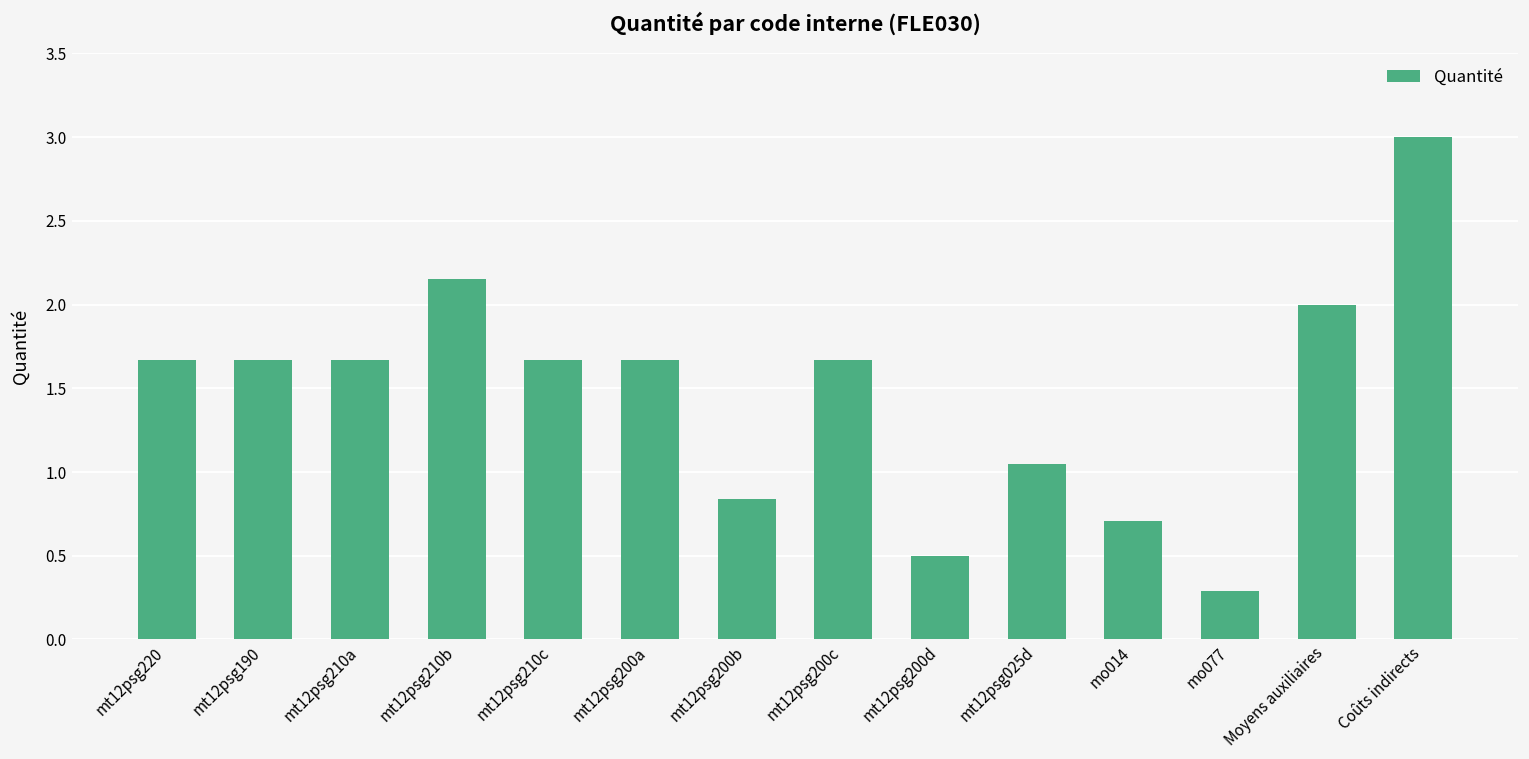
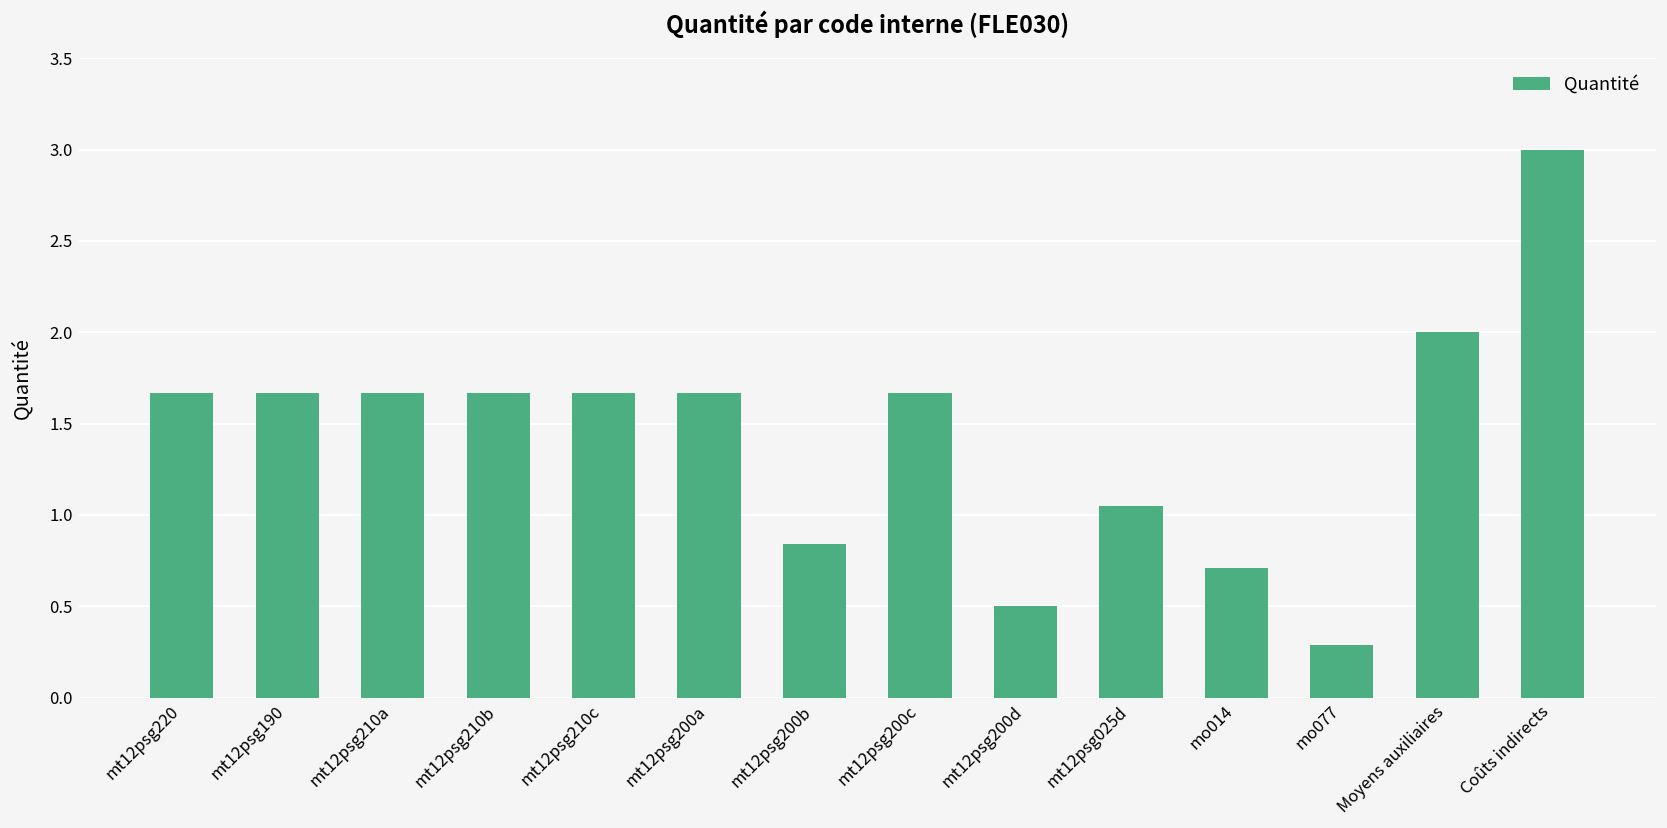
mt12psg210b: 2.15 -> 1.67
